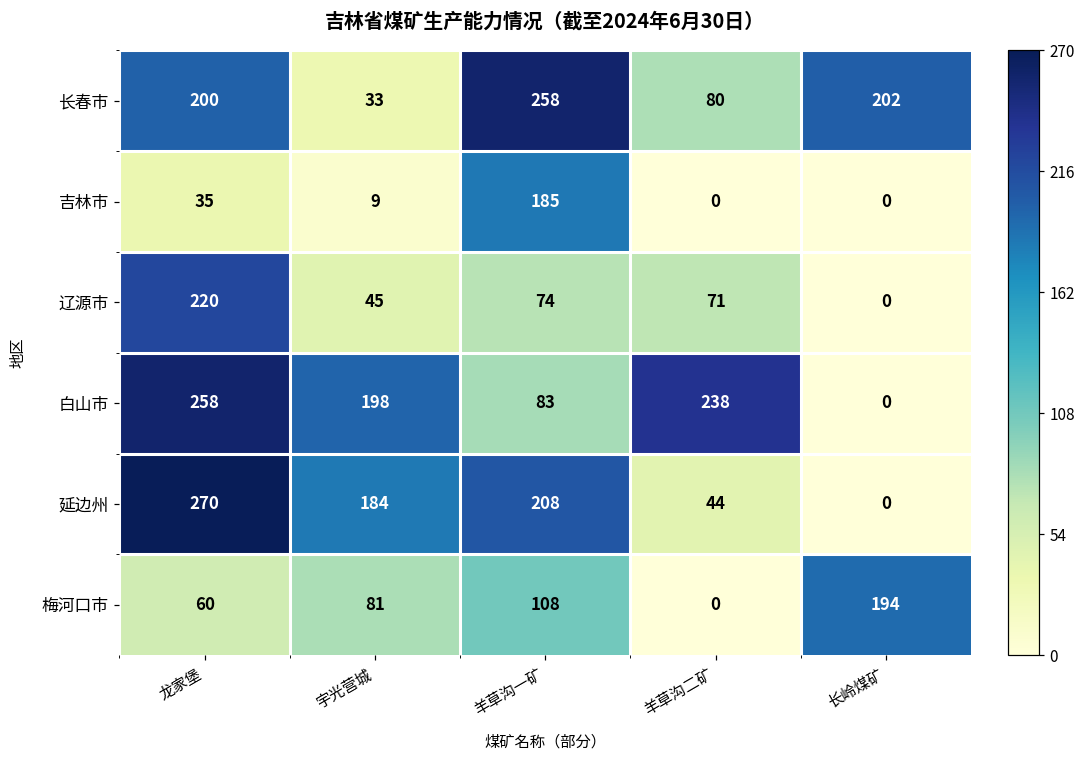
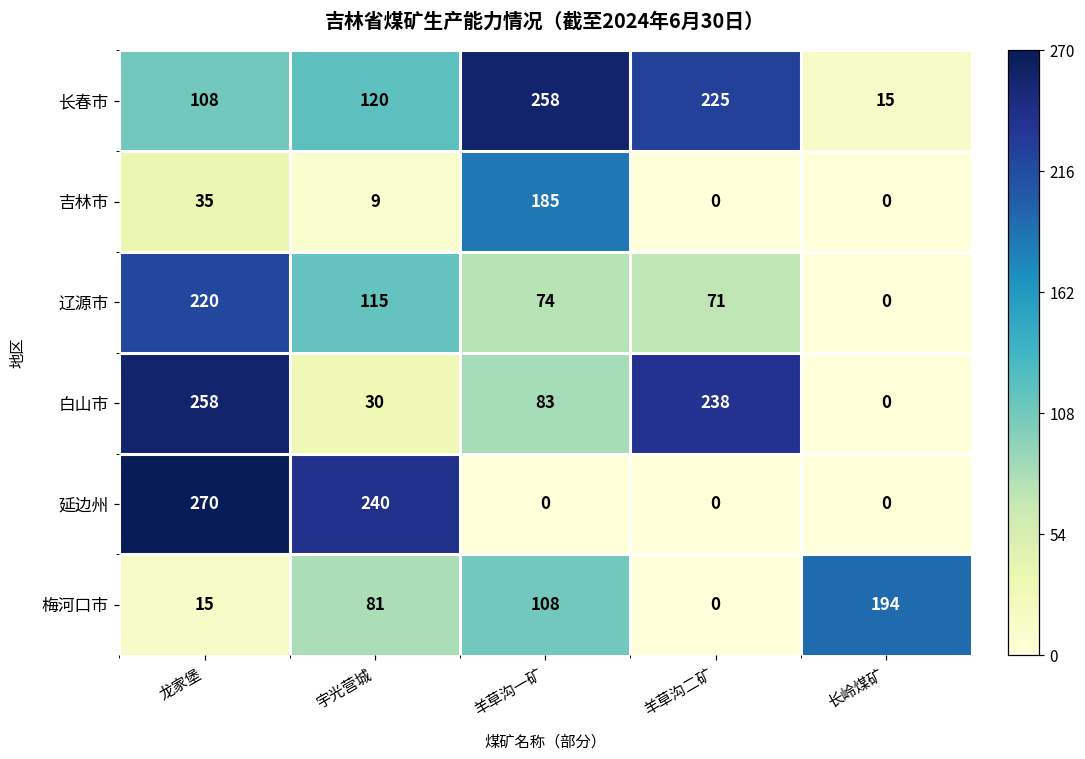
长春市, 龙家堡: 200 -> 108
长春市, 宇光营城: 33 -> 120
长春市, 羊草沟二矿: 80 -> 225
长春市, 长岭煤矿: 202 -> 15
辽源市, 宇光营城: 45 -> 115
白山市, 宇光营城: 198 -> 30
延边州, 宇光营城: 184 -> 240
延边州, 羊草沟一矿: 208 -> 0
延边州, 羊草沟二矿: 44 -> 0
梅河口市, 龙家堡: 60 -> 15
